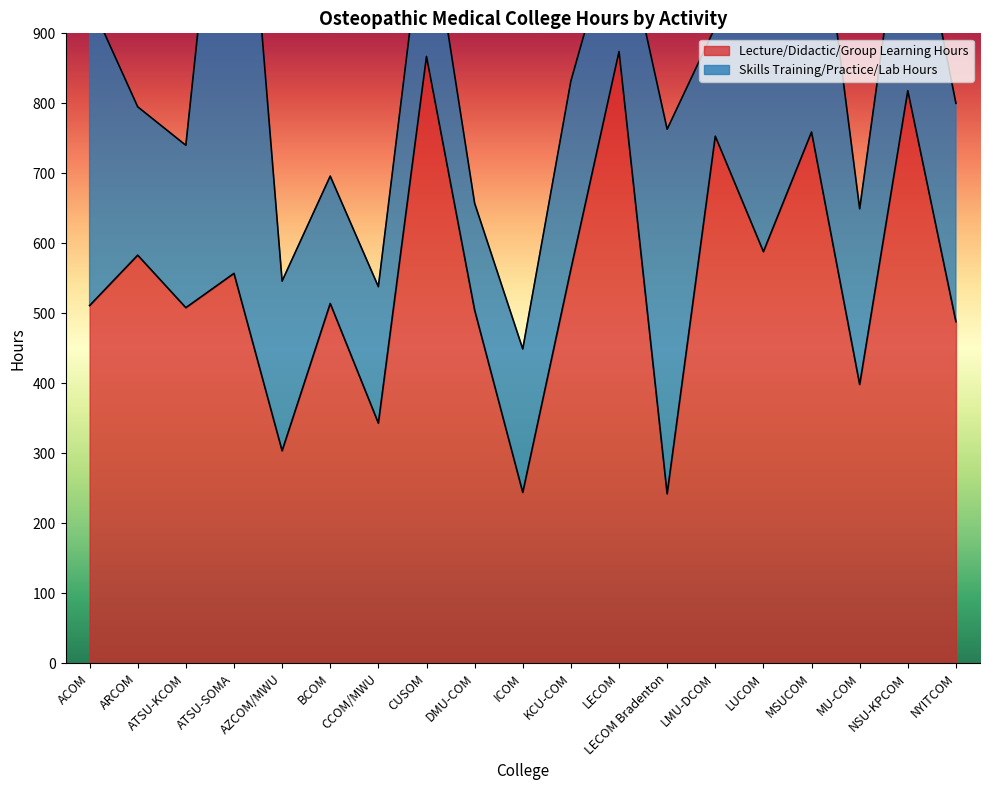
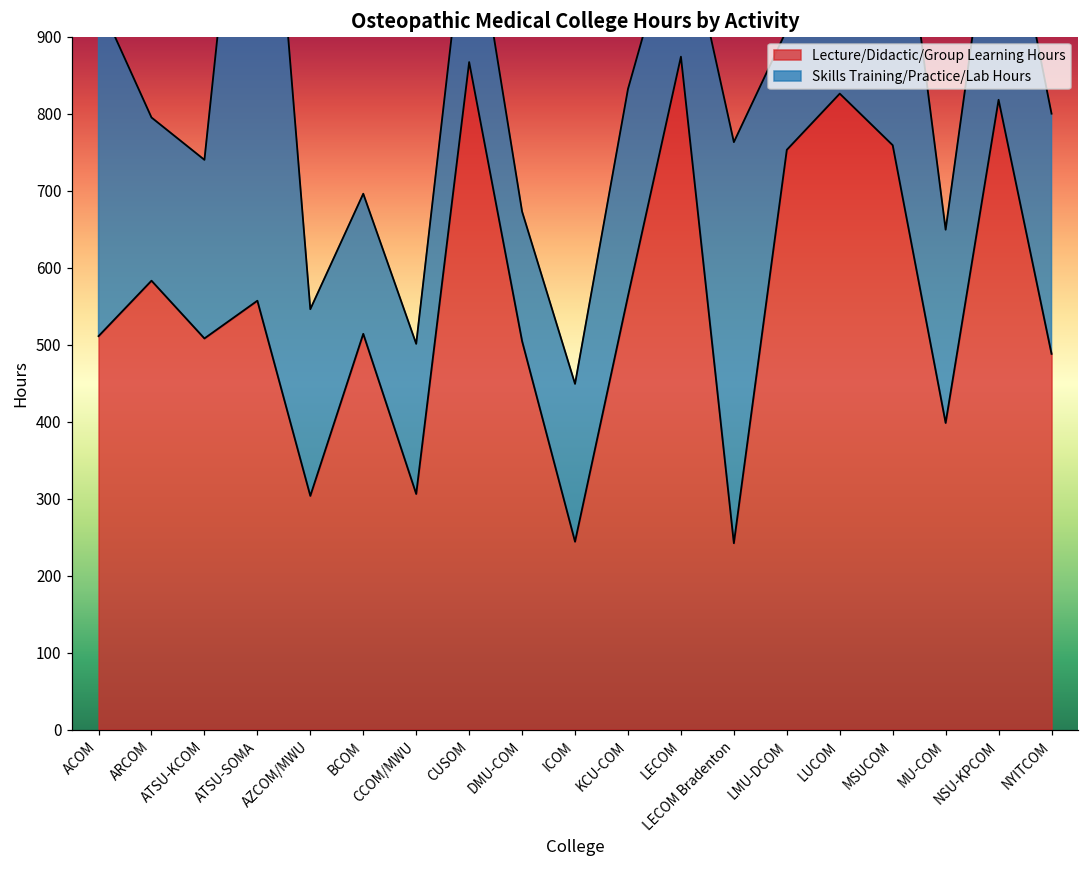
Lecture/Didactic/Group Learning Hours, CCOM/MWU: 340 -> 310
Skills Training/Practice/Lab Hours, DMU-COM: 150 -> 170
Lecture/Didactic/Group Learning Hours, LUCOM: 590 -> 830
